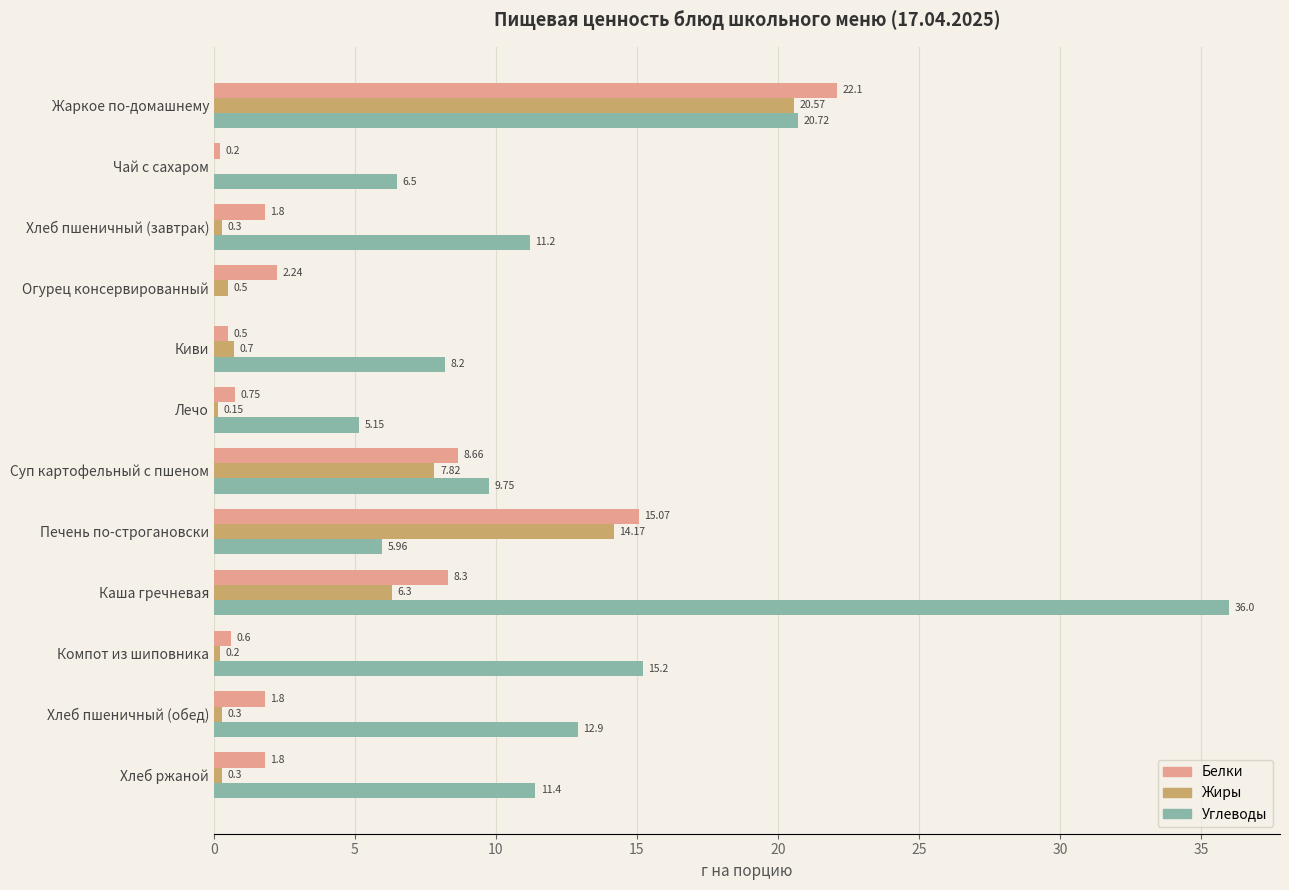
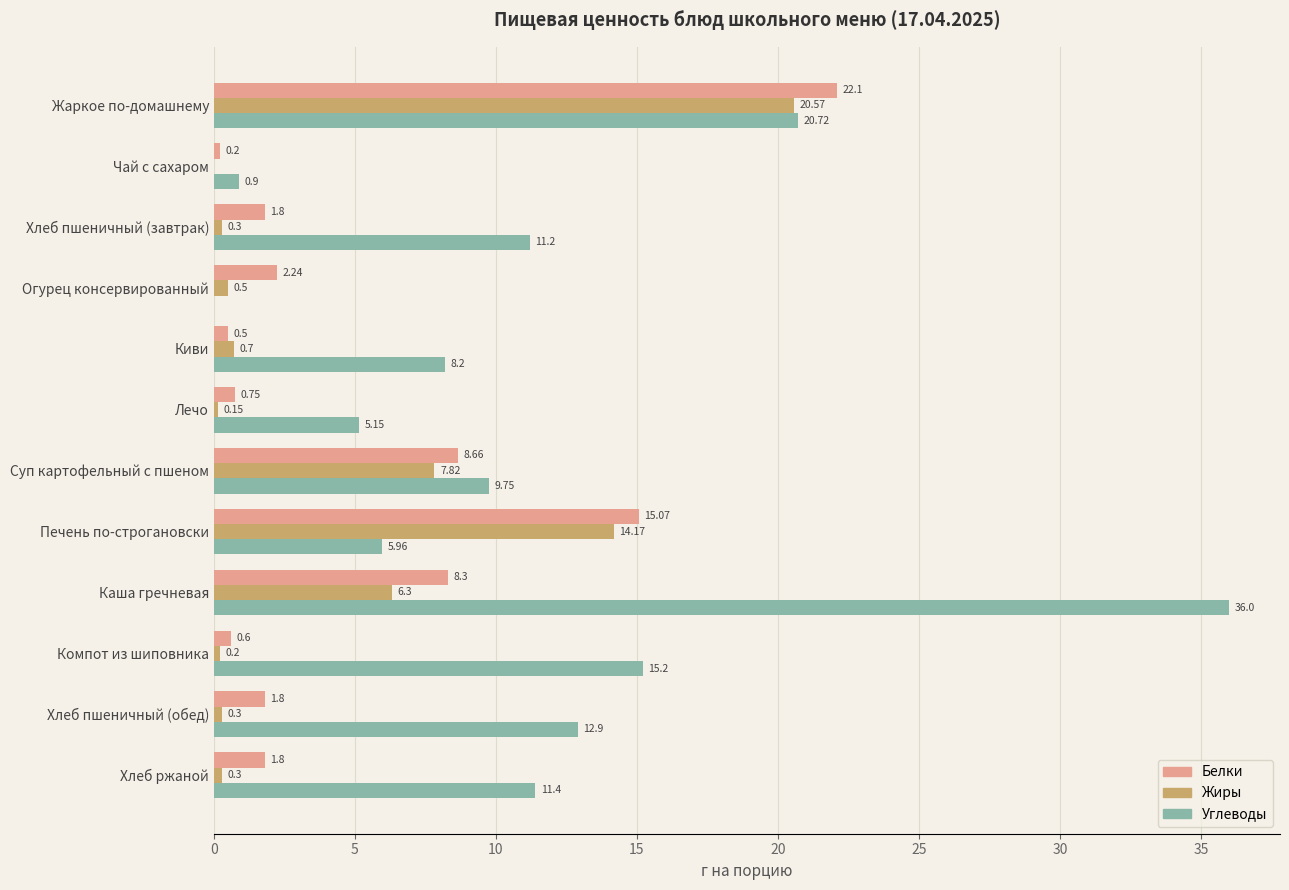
Углеводы, Чай с сахаром: 6.5 -> 0.9
